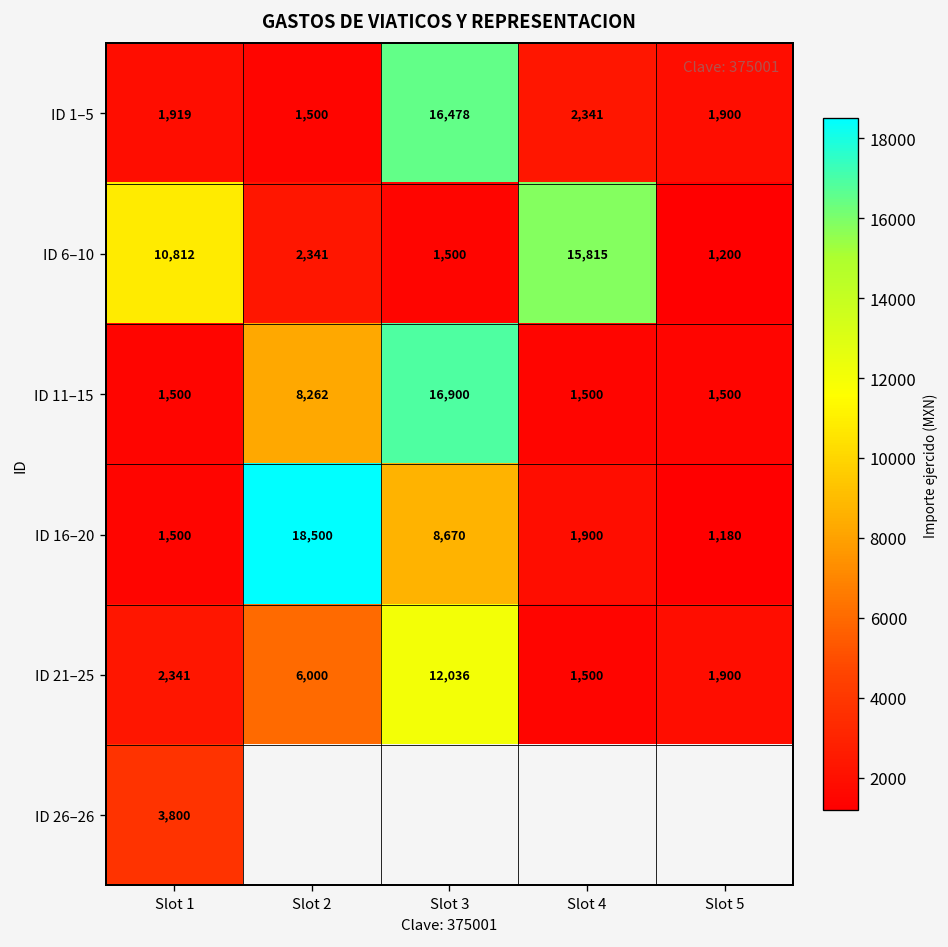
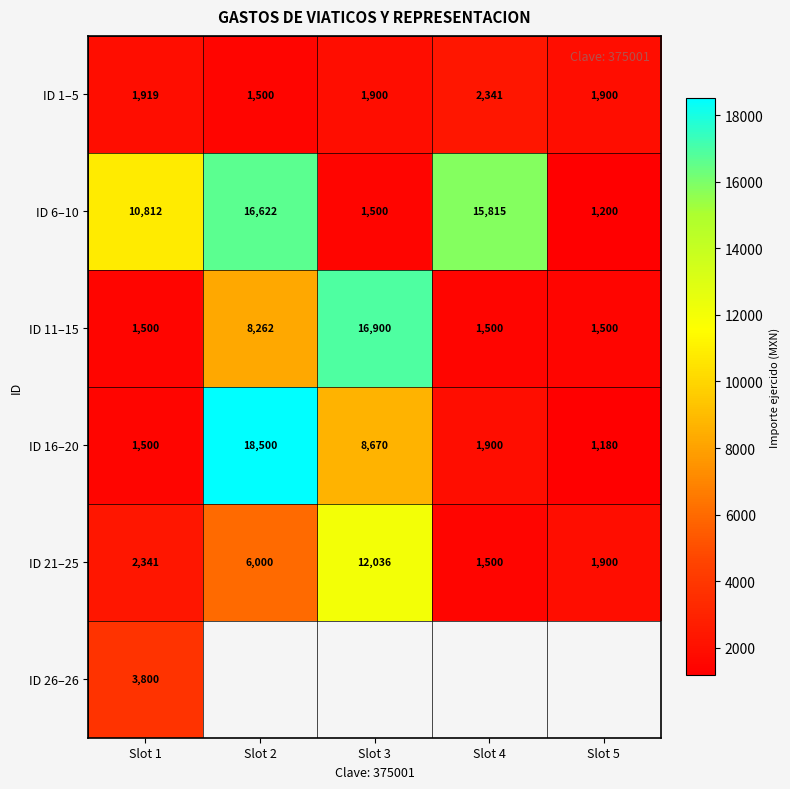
ID 1–5, Slot 3: 16,478 -> 1,900
ID 6–10, Slot 2: 2,341 -> 16,622
